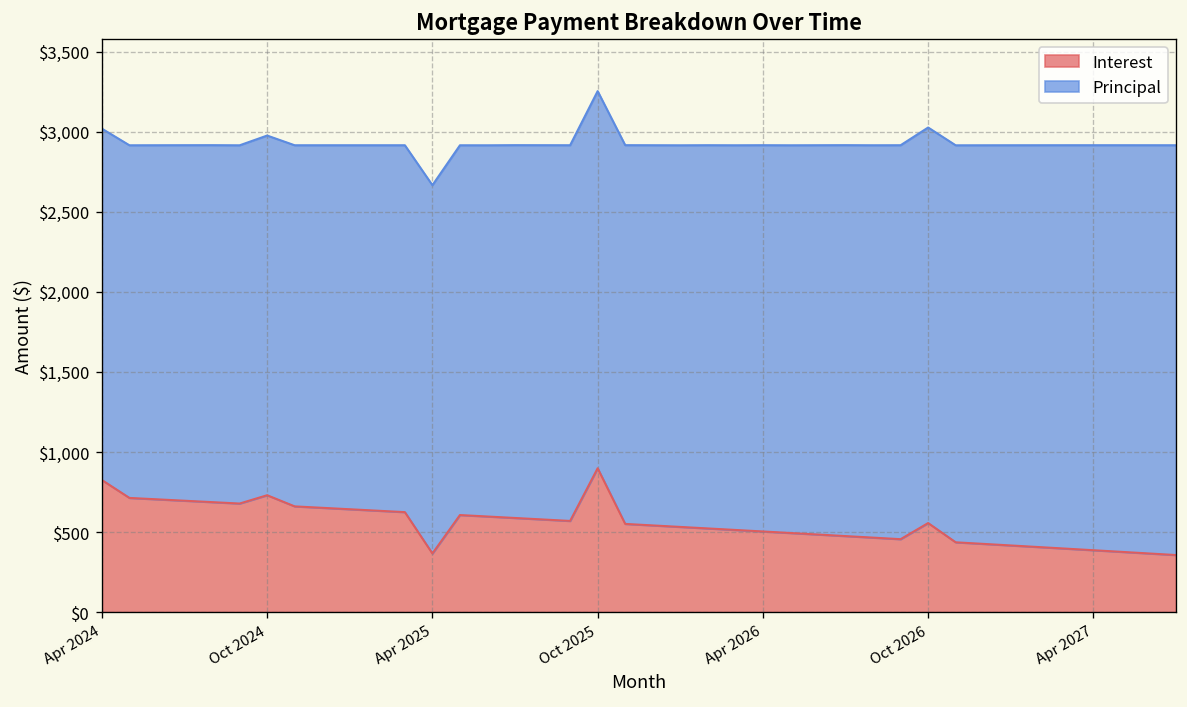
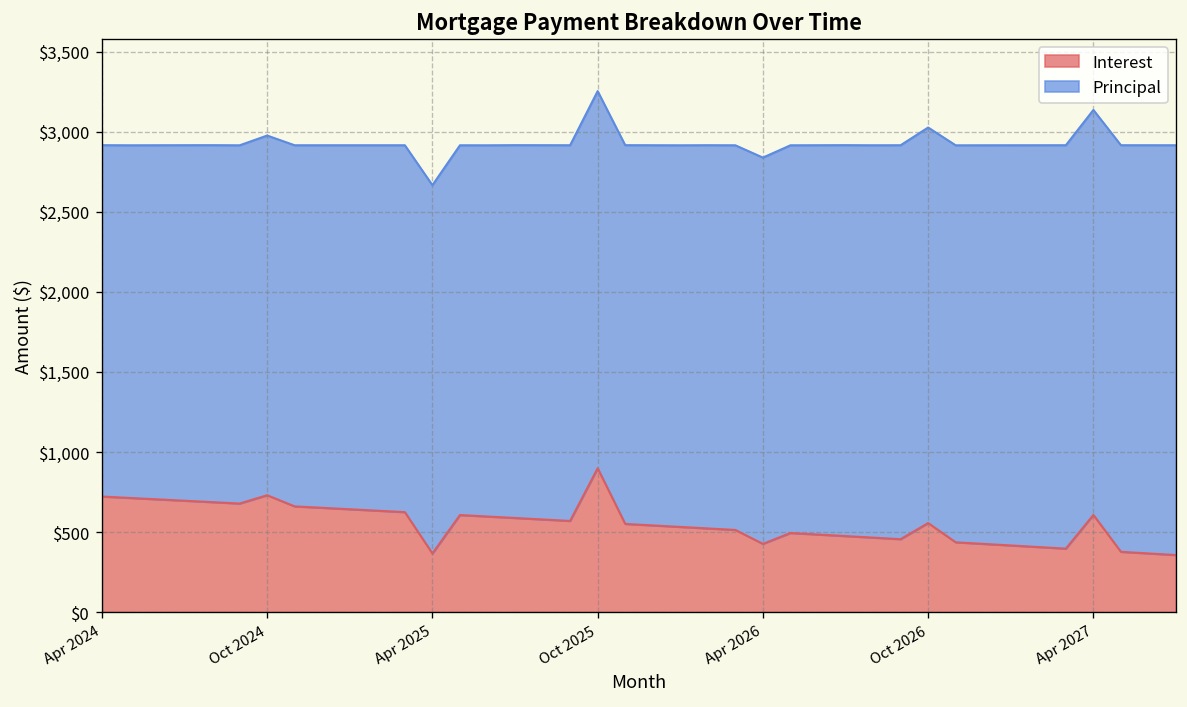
Interest, Apr 2024: $820 -> $720
Interest, Apr 2026: $500 -> $430
Interest, Apr 2027: $390 -> $610
